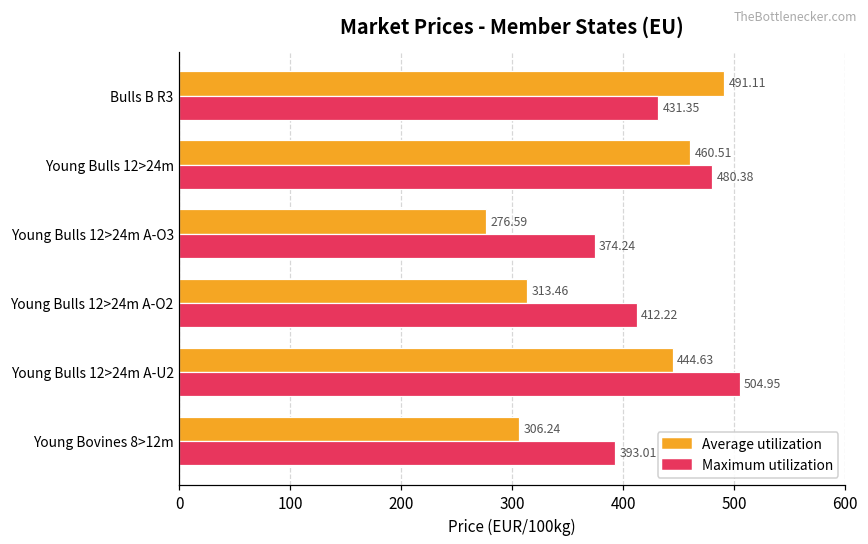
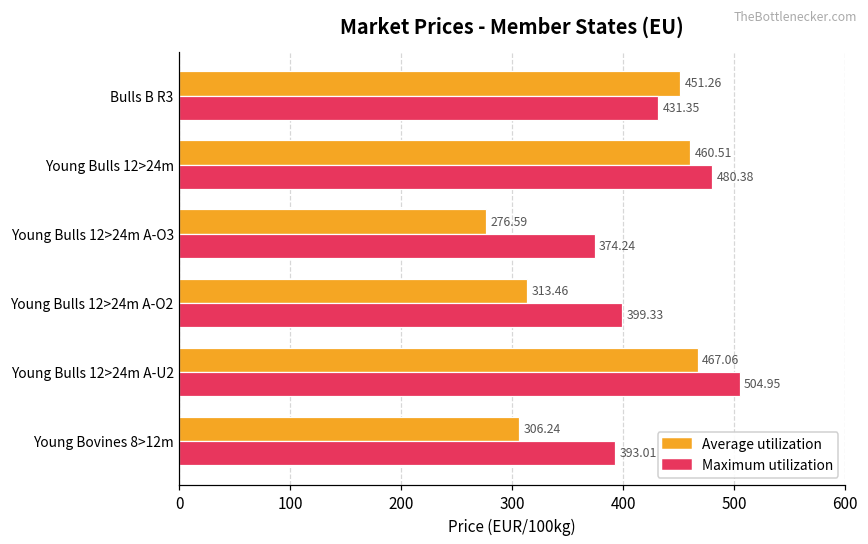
Average utilization, Bulls B R3: 491.11 -> 451.26
Maximum utilization, Young Bulls 12>24m A-O2: 412.22 -> 399.33
Average utilization, Young Bulls 12>24m A-U2: 444.63 -> 467.06
